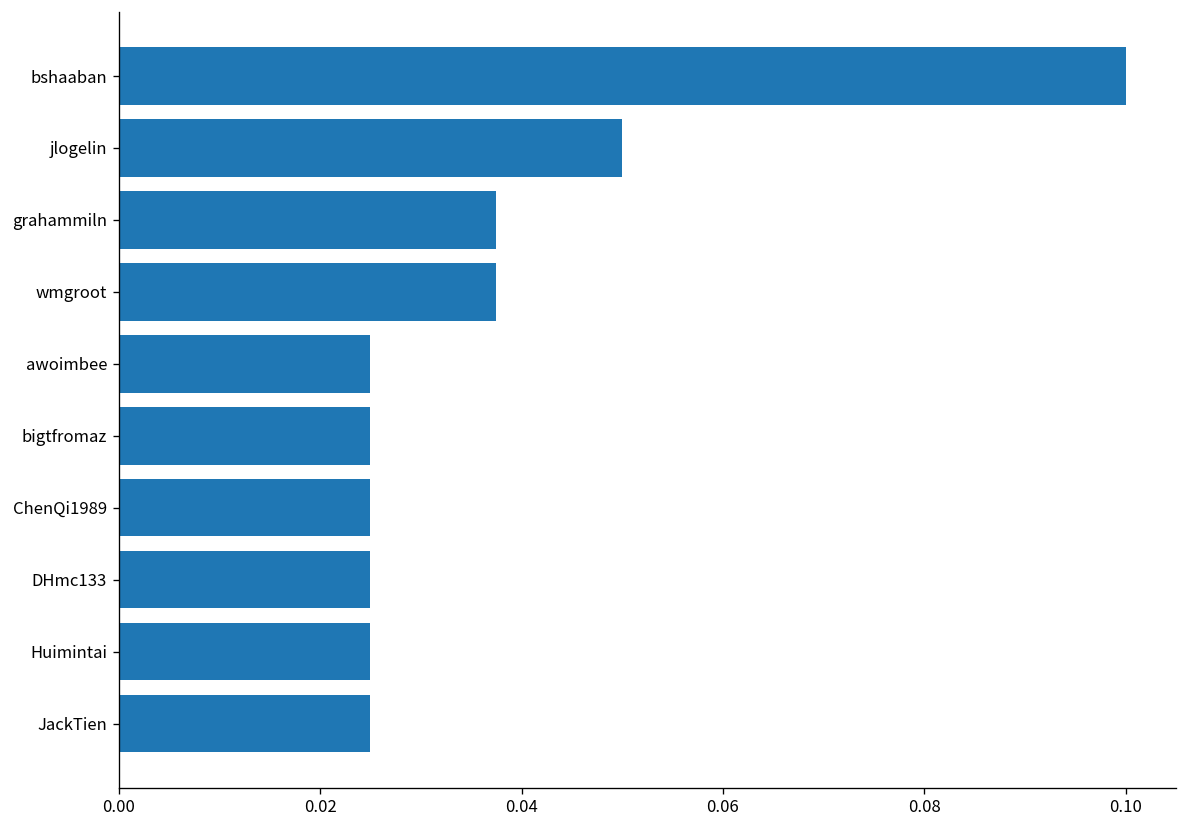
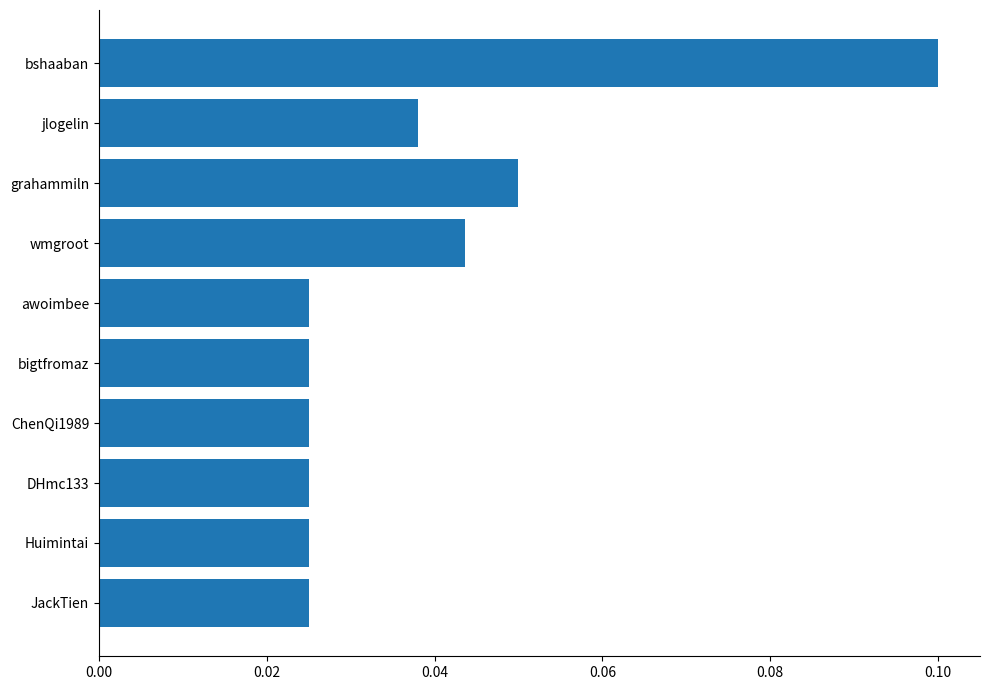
jlogelin: 0.050 -> 0.038
grahammiln: 0.038 -> 0.050
wmgroot: 0.038 -> 0.044
